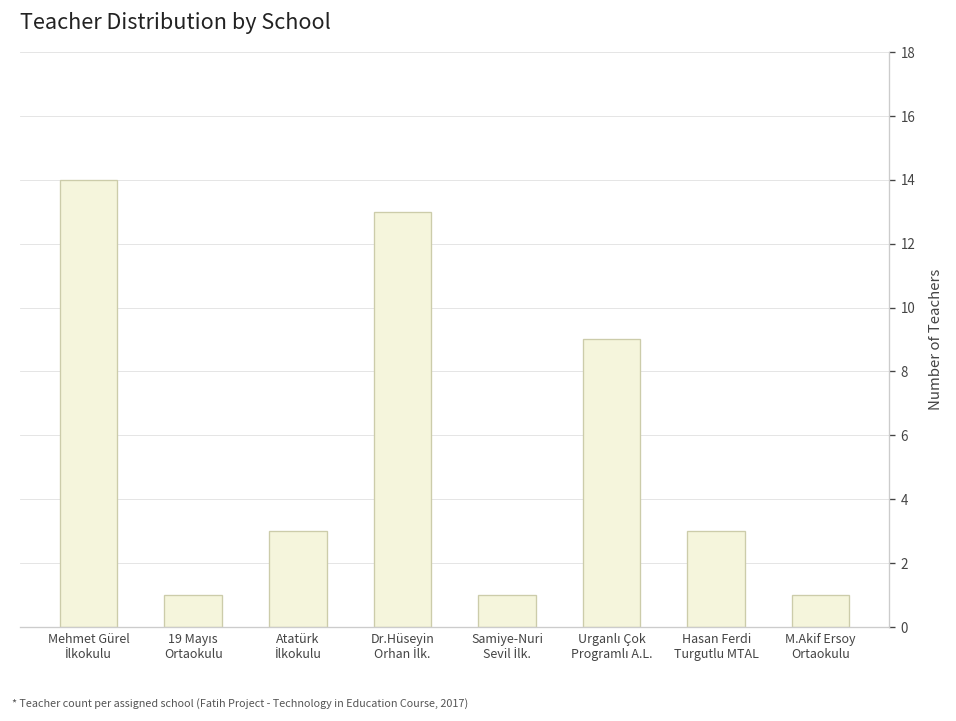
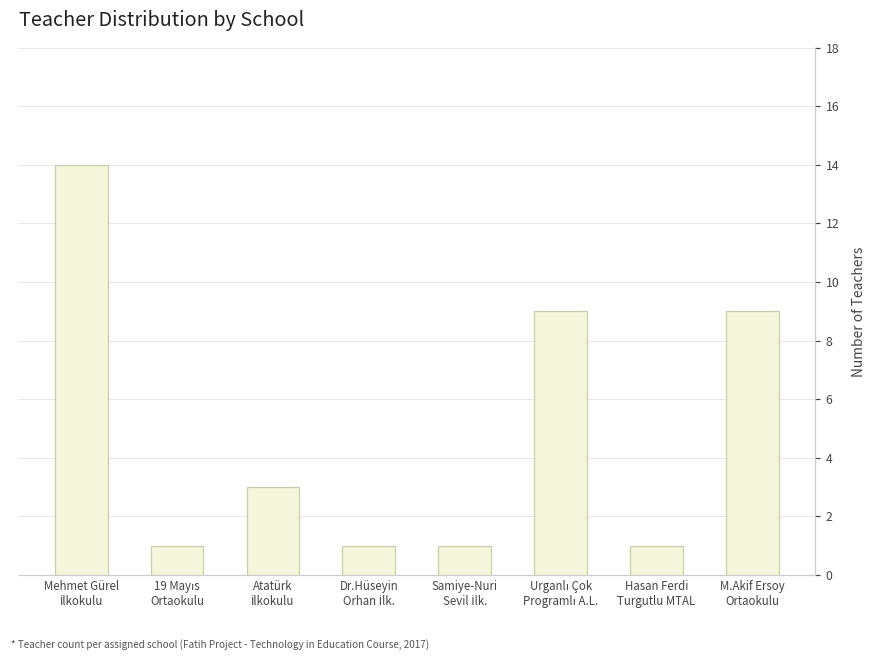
Dr.Hüseyin Orhan İlk.: 13 -> 1
Hasan Ferdi Turgutlu MTAL: 3 -> 1
M.Akif Ersoy Ortaokulu: 1 -> 9
